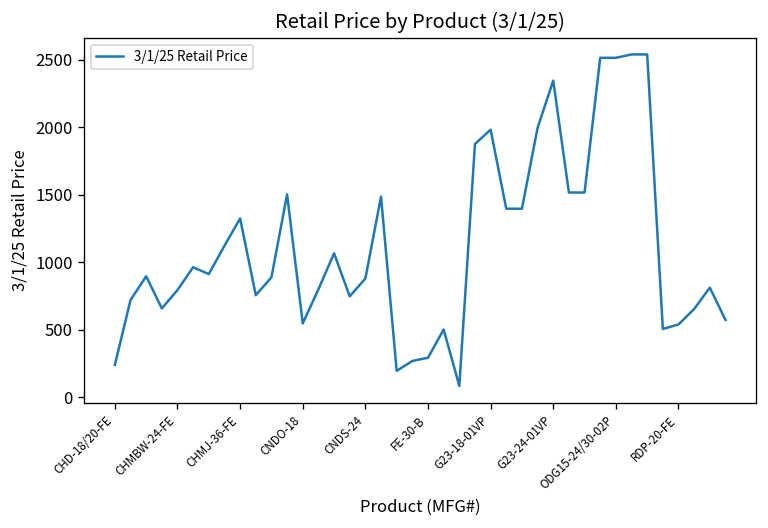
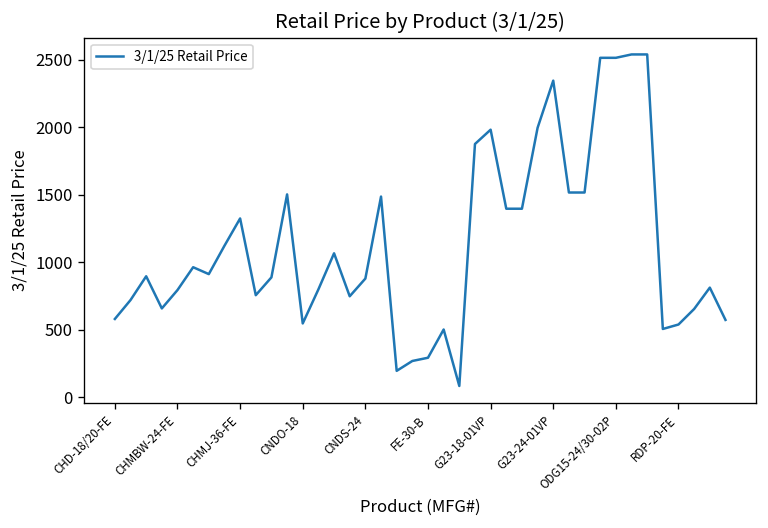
CHD-18/20-FE: 240 -> 580
